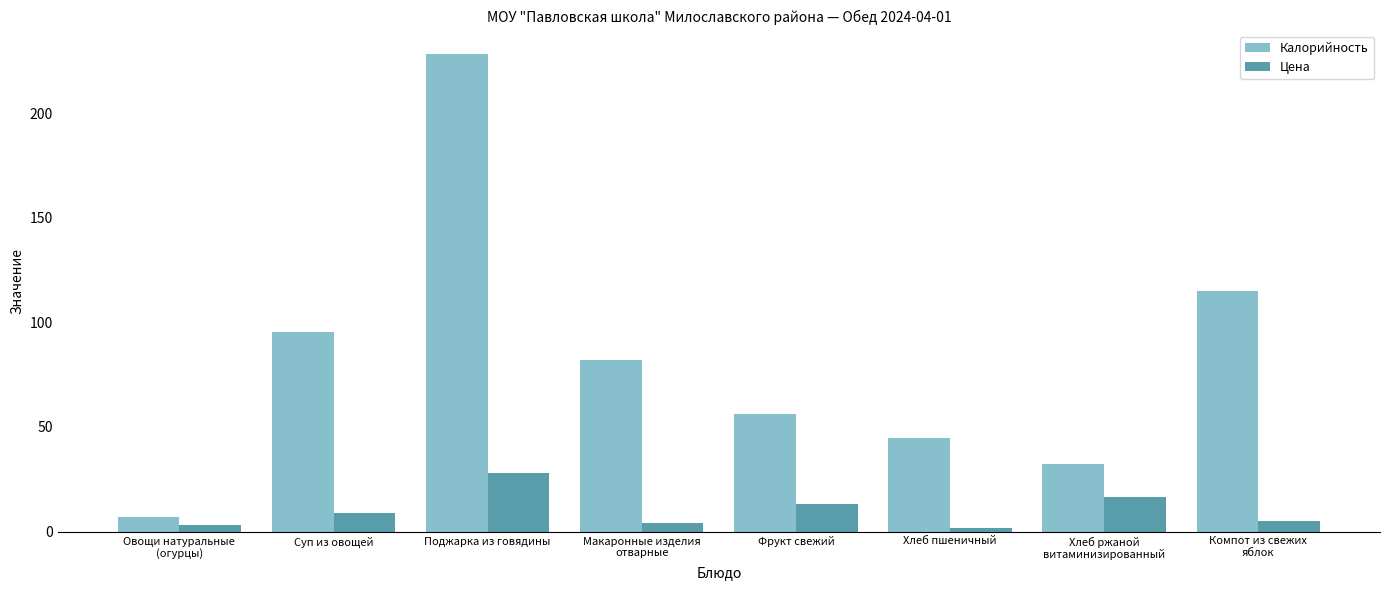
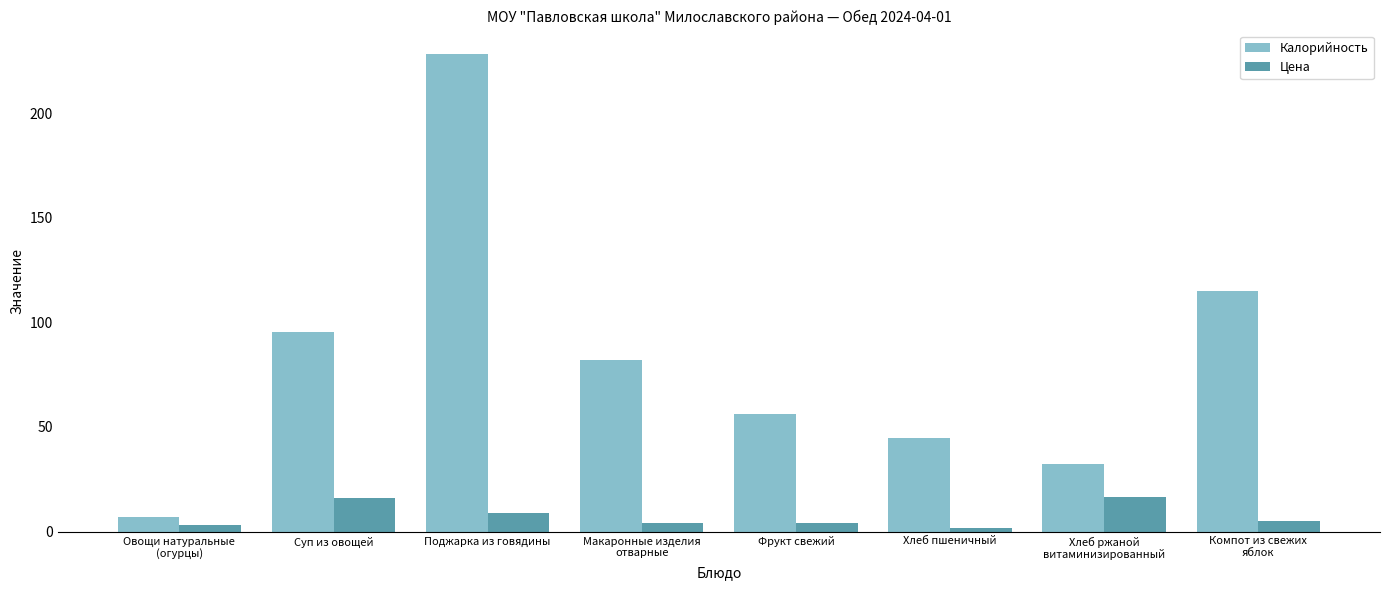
Цена, Суп из овощей: 9 -> 16
Цена, Поджарка из говядины: 28 -> 9
Цена, Фрукт свежий: 13 -> 4
